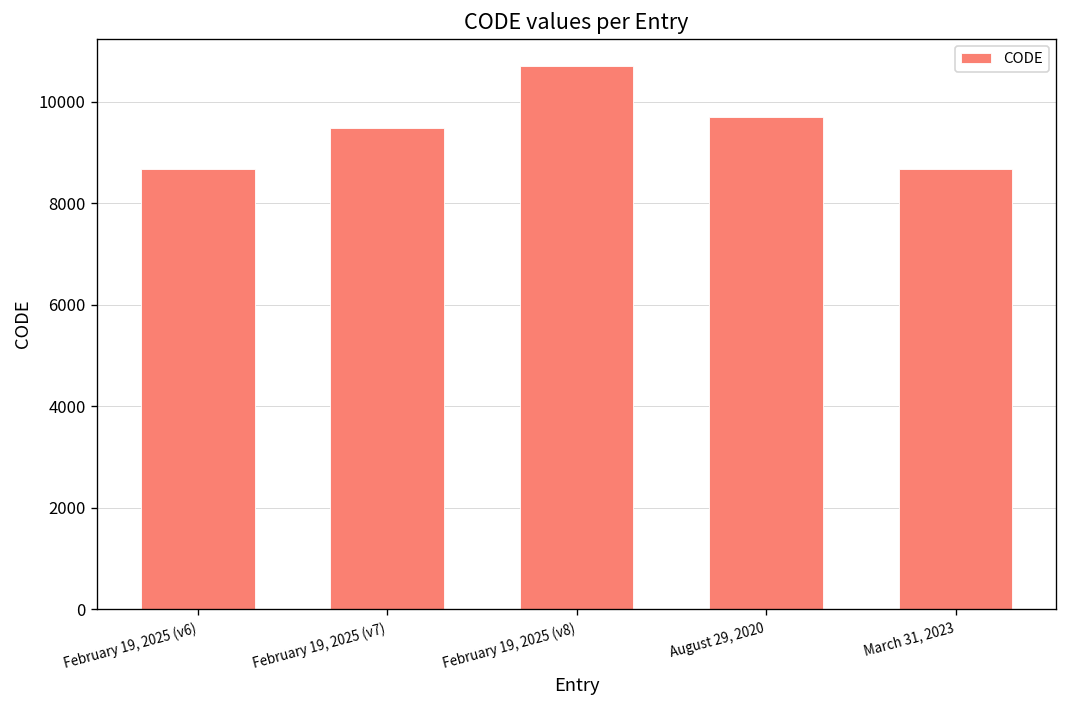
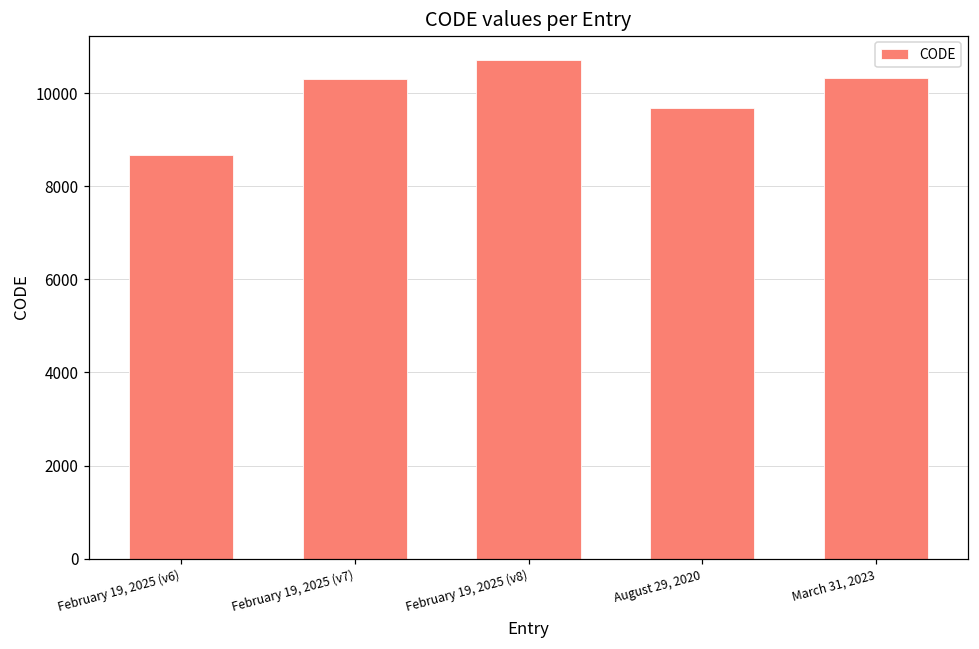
February 19, 2025 (v7): 9500 -> 10300
March 31, 2023: 8700 -> 10300
